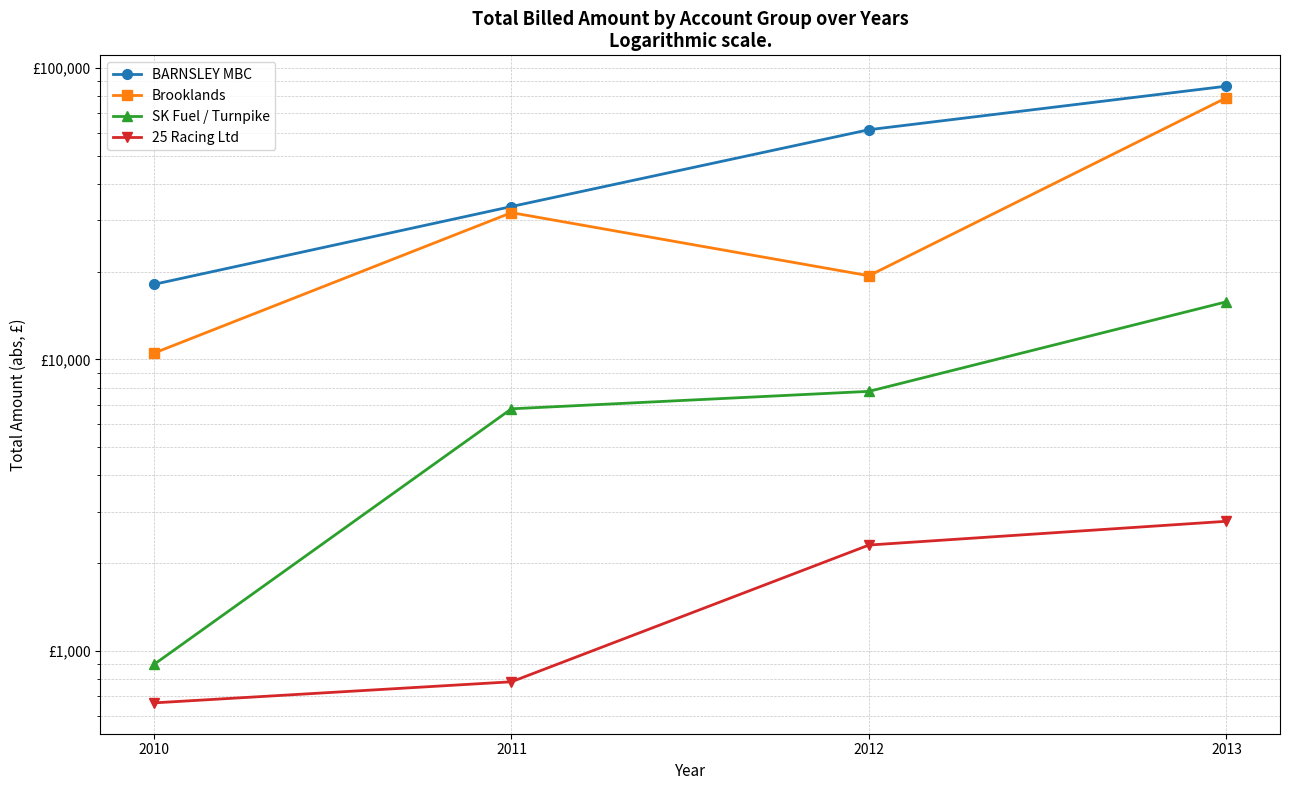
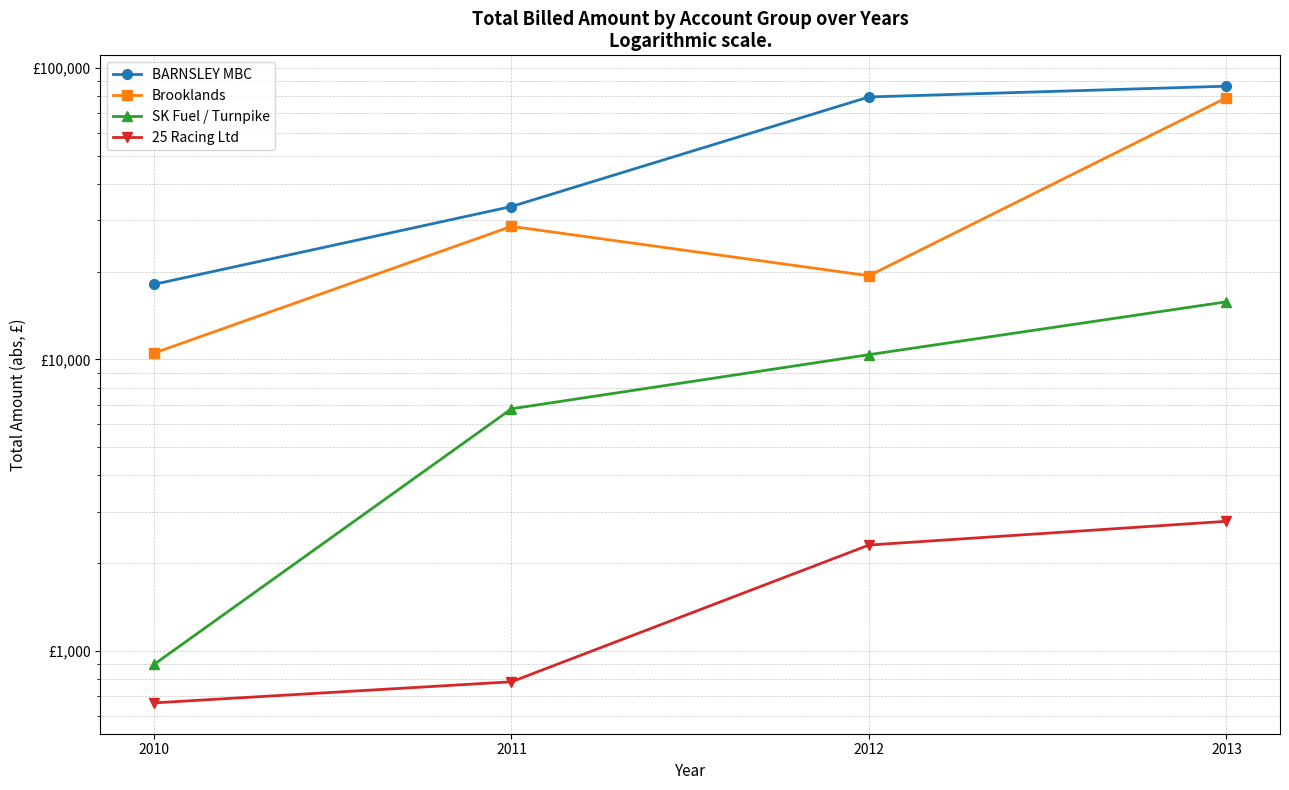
Brooklands, 2011: £32,000 -> £29,000
BARNSLEY MBC, 2012: £61,000 -> £79,000
SK Fuel / Turnpike, 2012: £7,800 -> £10,400
